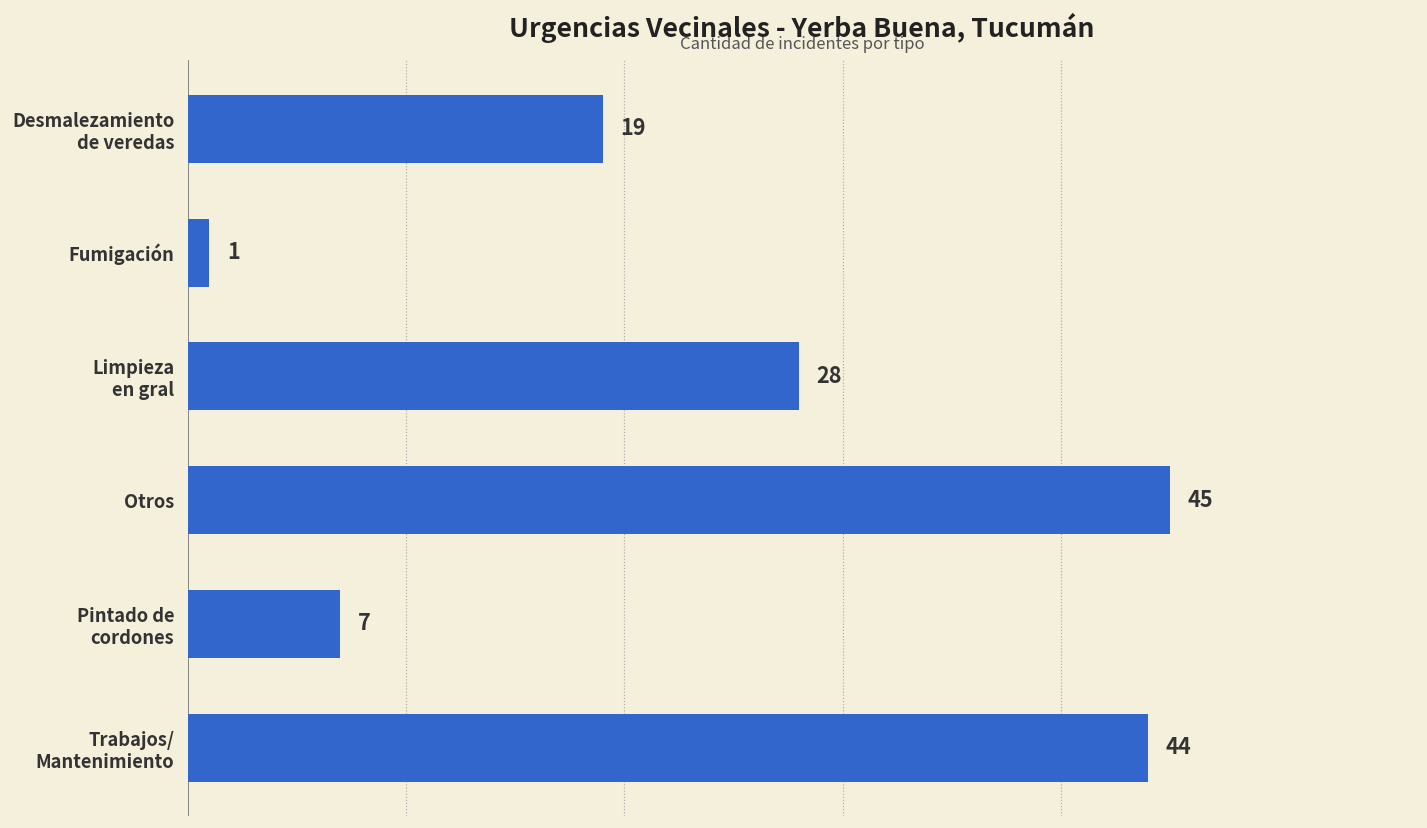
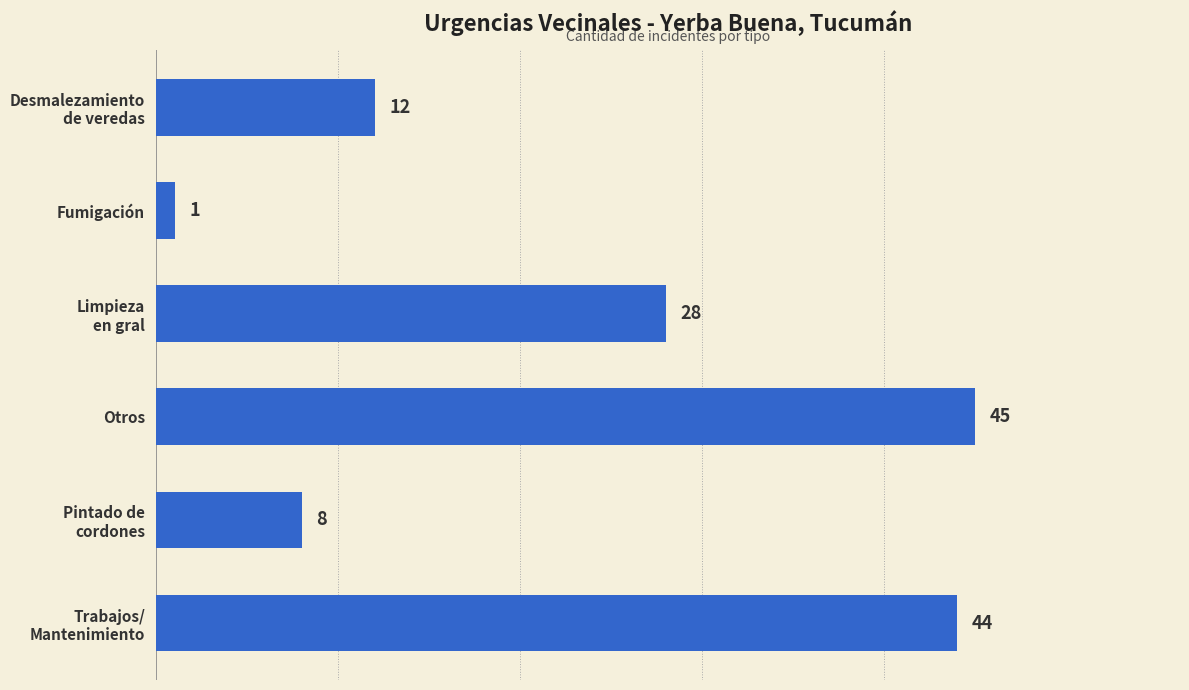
Desmalezamiento de veredas: 19 -> 12
Pintado de cordones: 7 -> 8
